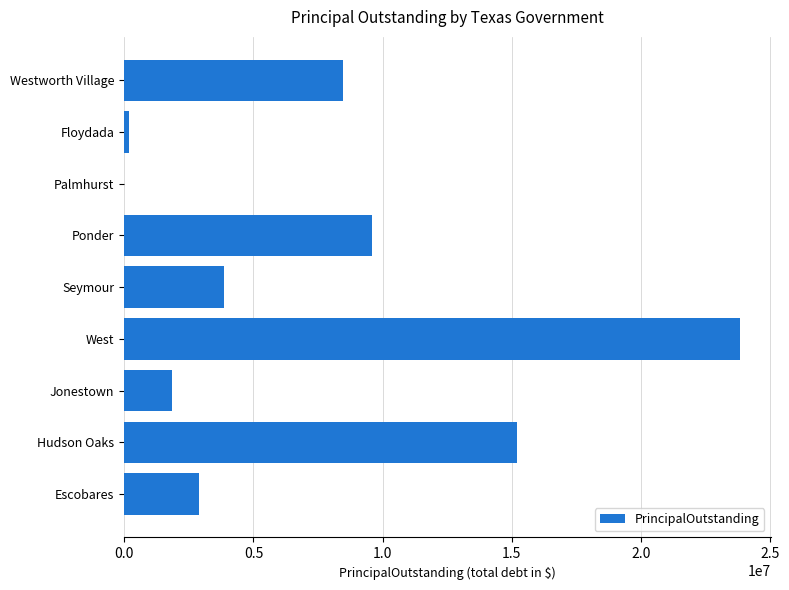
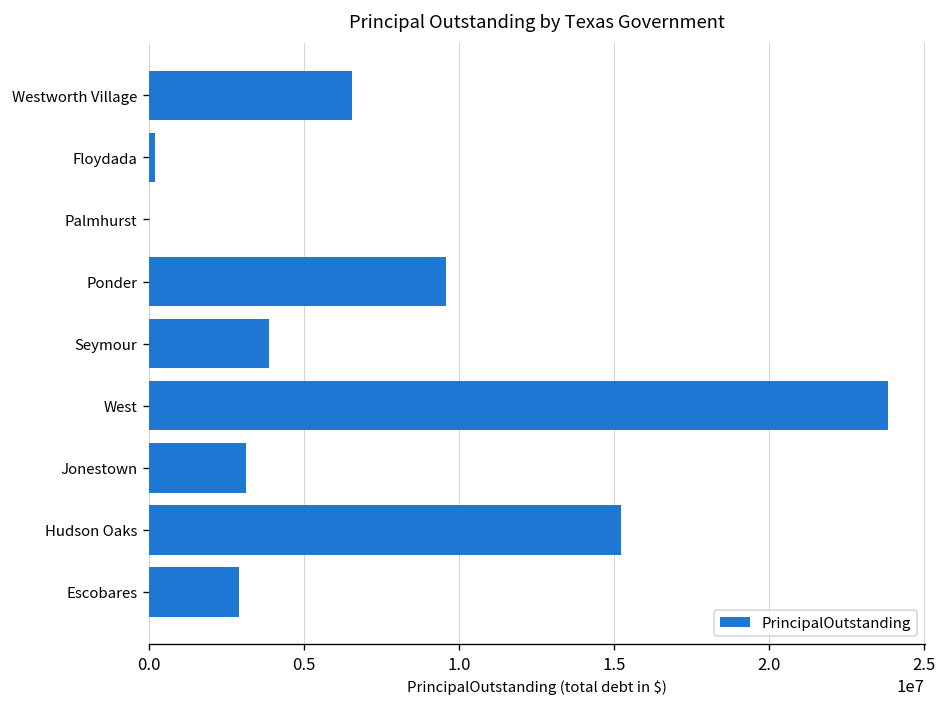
Westworth Village: 8500000 -> 6500000
Jonestown: 1900000 -> 3100000
